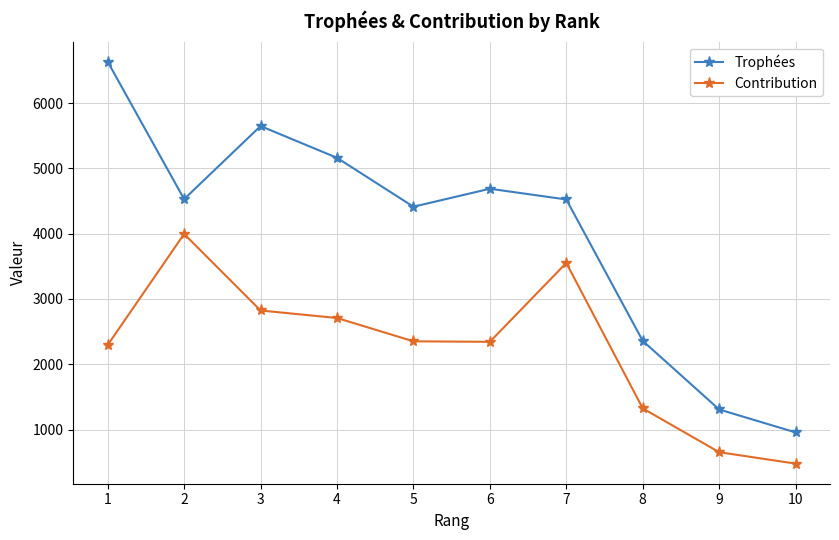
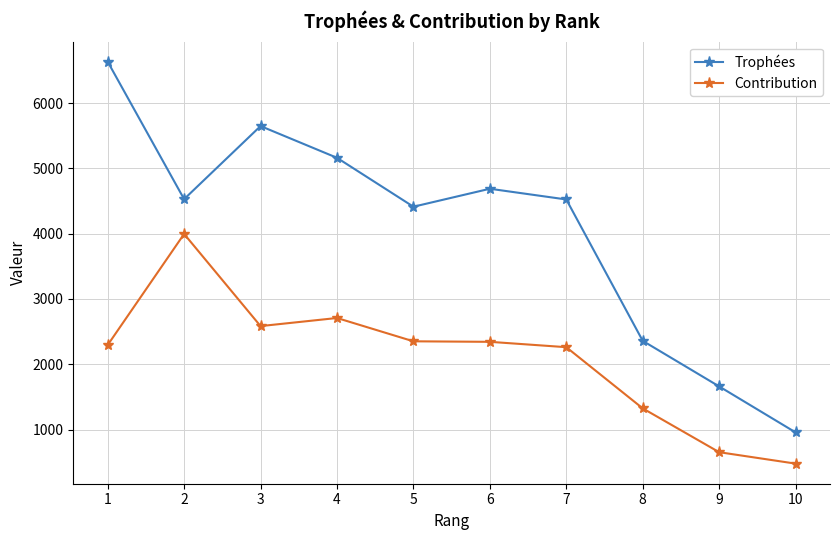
Contribution, 3: 2800 -> 2600
Contribution, 7: 3600 -> 2300
Trophées, 9: 1300 -> 1700
